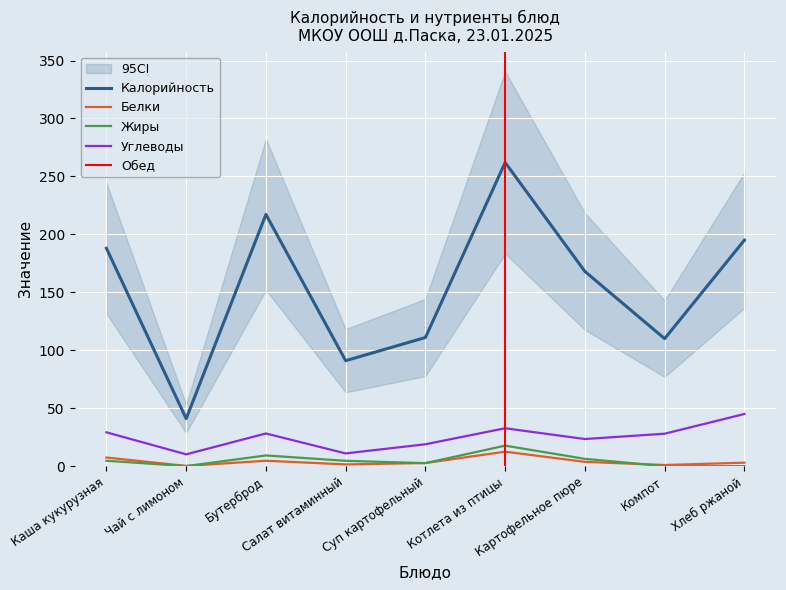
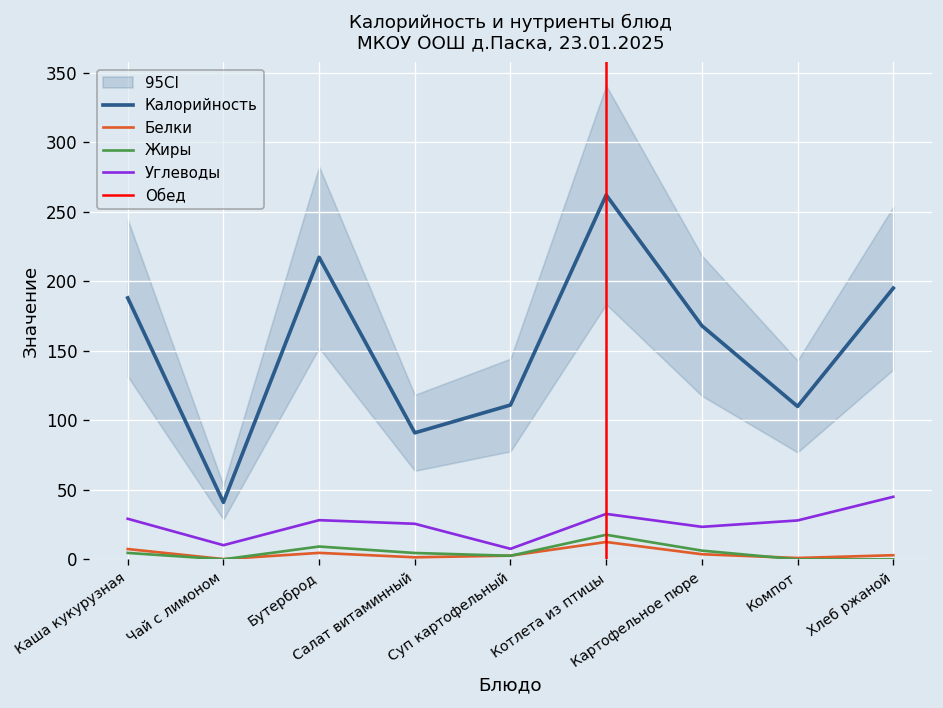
Углеводы, Салат витаминный: 11 -> 26
Углеводы, Суп картофельный: 19 -> 8
